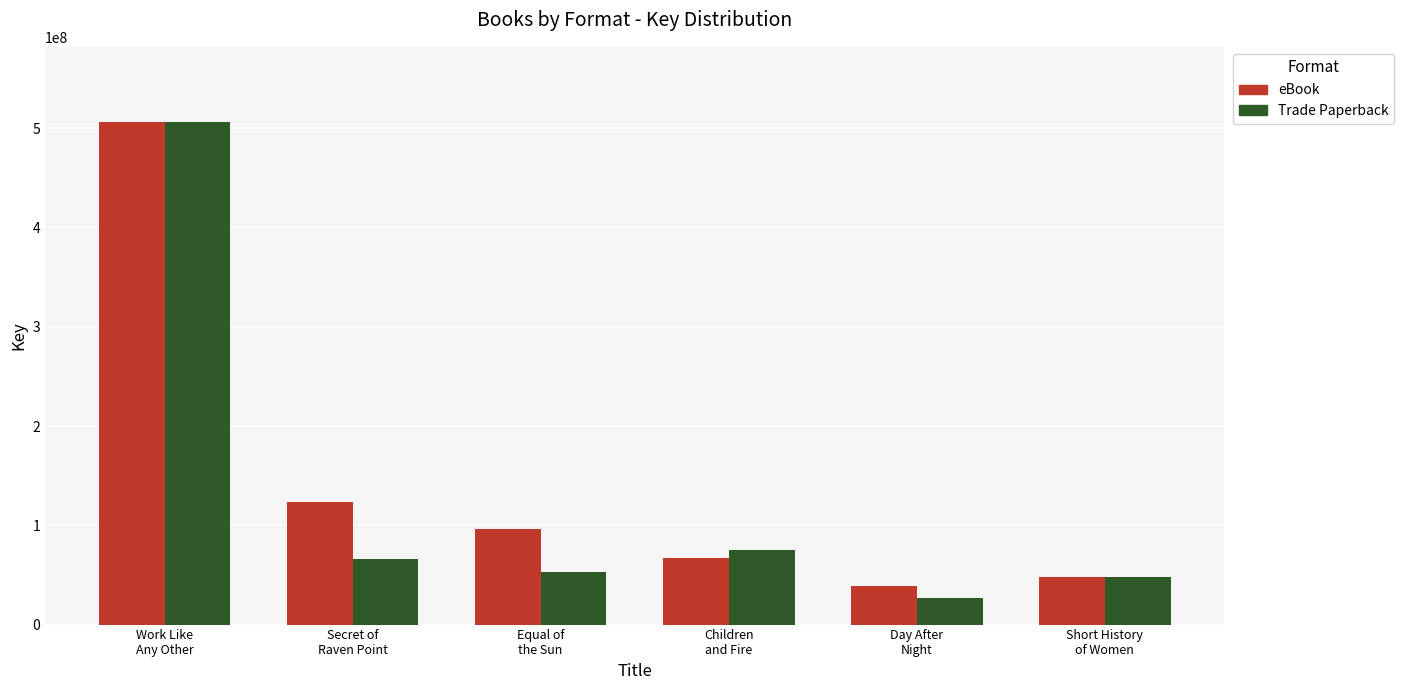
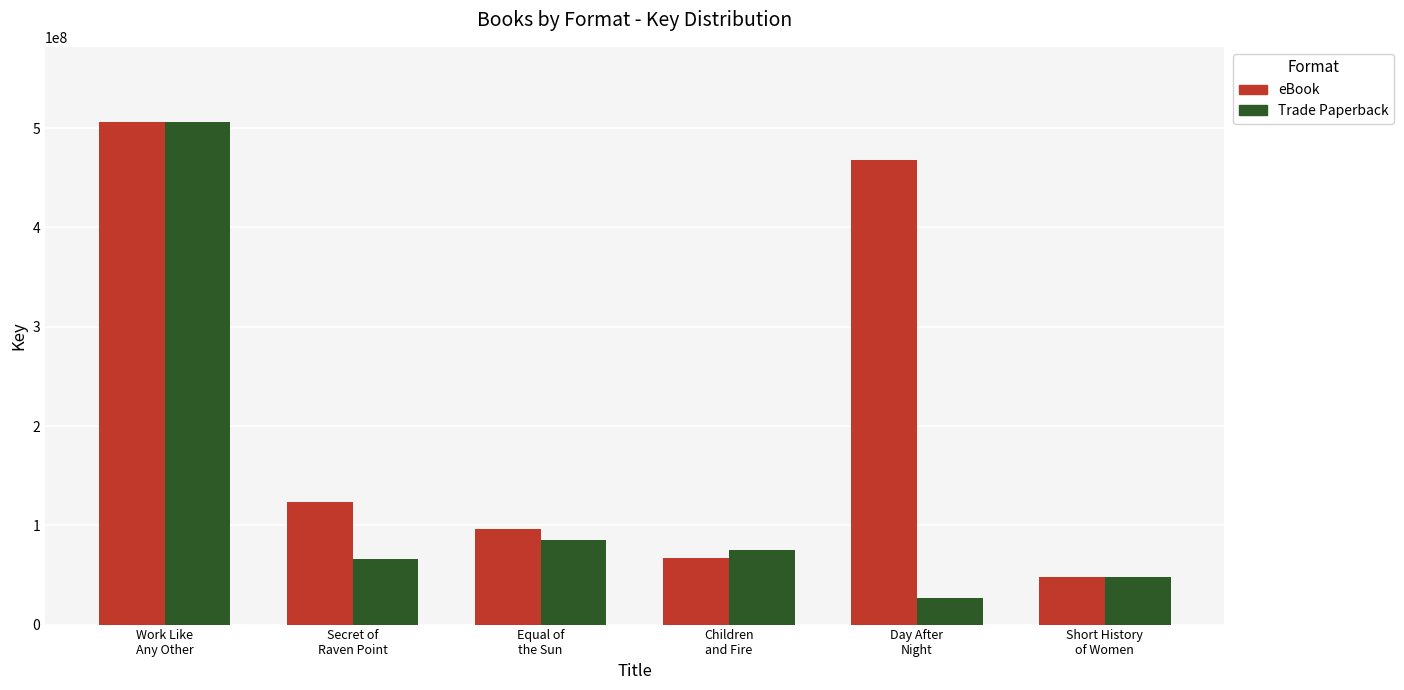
Trade Paperback, Equal of the Sun: 50000000 -> 90000000
eBook, Day After Night: 40000000 -> 470000000
